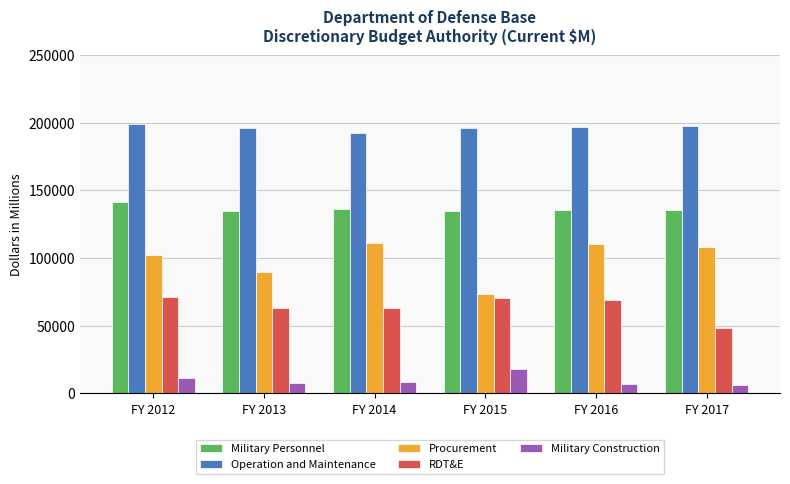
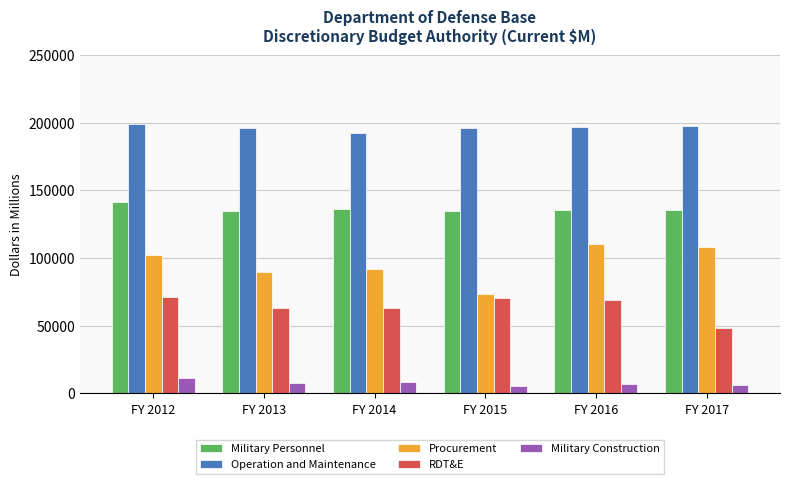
Procurement, FY 2014: 111000 -> 92000
Military Construction, FY 2015: 18000 -> 5000
